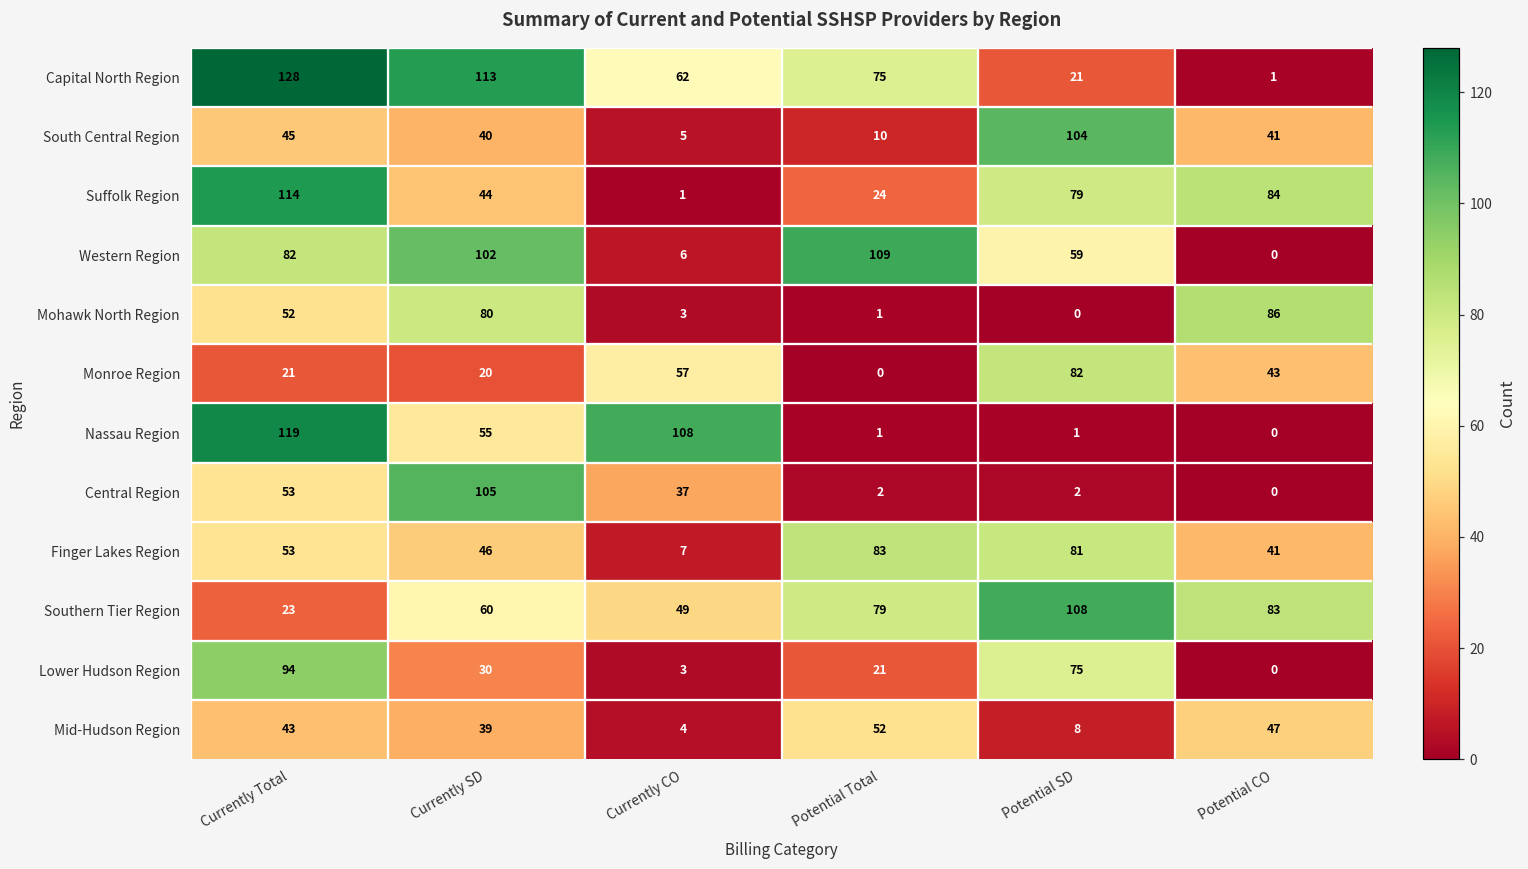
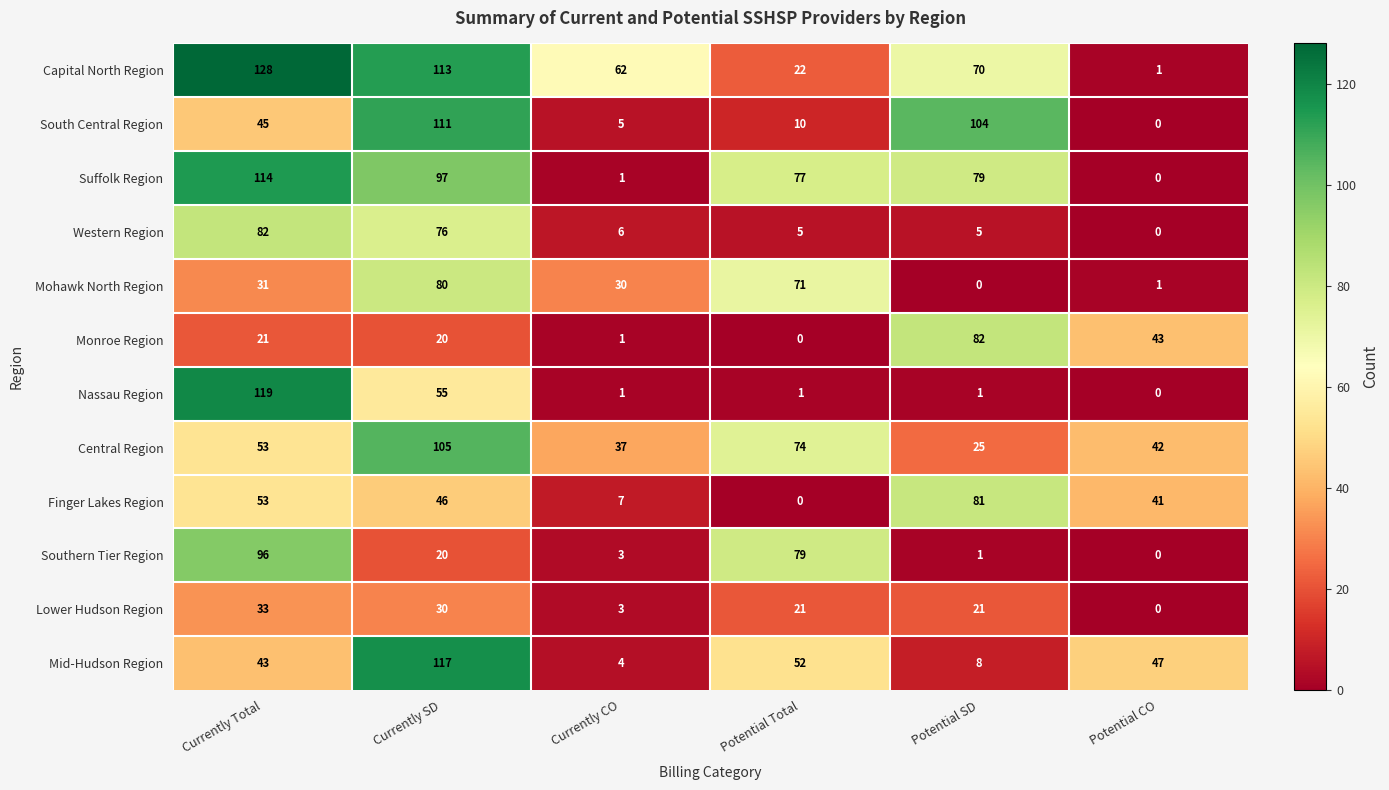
Capital North Region, Potential Total: 75 -> 22
Capital North Region, Potential SD: 21 -> 70
South Central Region, Currently SD: 40 -> 111
South Central Region, Potential CO: 41 -> 0
Suffolk Region, Currently SD: 44 -> 97
Suffolk Region, Potential Total: 24 -> 77
Suffolk Region, Potential CO: 84 -> 0
Western Region, Currently SD: 102 -> 76
Western Region, Potential Total: 109 -> 5
Western Region, Potential SD: 59 -> 5
Mohawk North Region, Currently Total: 52 -> 31
Mohawk North Region, Currently CO: 3 -> 30
Mohawk North Region, Potential Total: 1 -> 71
Mohawk North Region, Potential CO: 86 -> 1
Monroe Region, Currently CO: 57 -> 1
Nassau Region, Currently CO: 108 -> 1
Central Region, Potential Total: 2 -> 74
Central Region, Potential SD: 2 -> 25
Central Region, Potential CO: 0 -> 42
Finger Lakes Region, Potential Total: 83 -> 0
Southern Tier Region, Currently Total: 23 -> 96
Southern Tier Region, Currently SD: 60 -> 20
Southern Tier Region, Currently CO: 49 -> 3
Southern Tier Region, Potential SD: 108 -> 1
Southern Tier Region, Potential CO: 83 -> 0
Lower Hudson Region, Currently Total: 94 -> 33
Lower Hudson Region, Potential SD: 75 -> 21
Mid-Hudson Region, Currently SD: 39 -> 117
